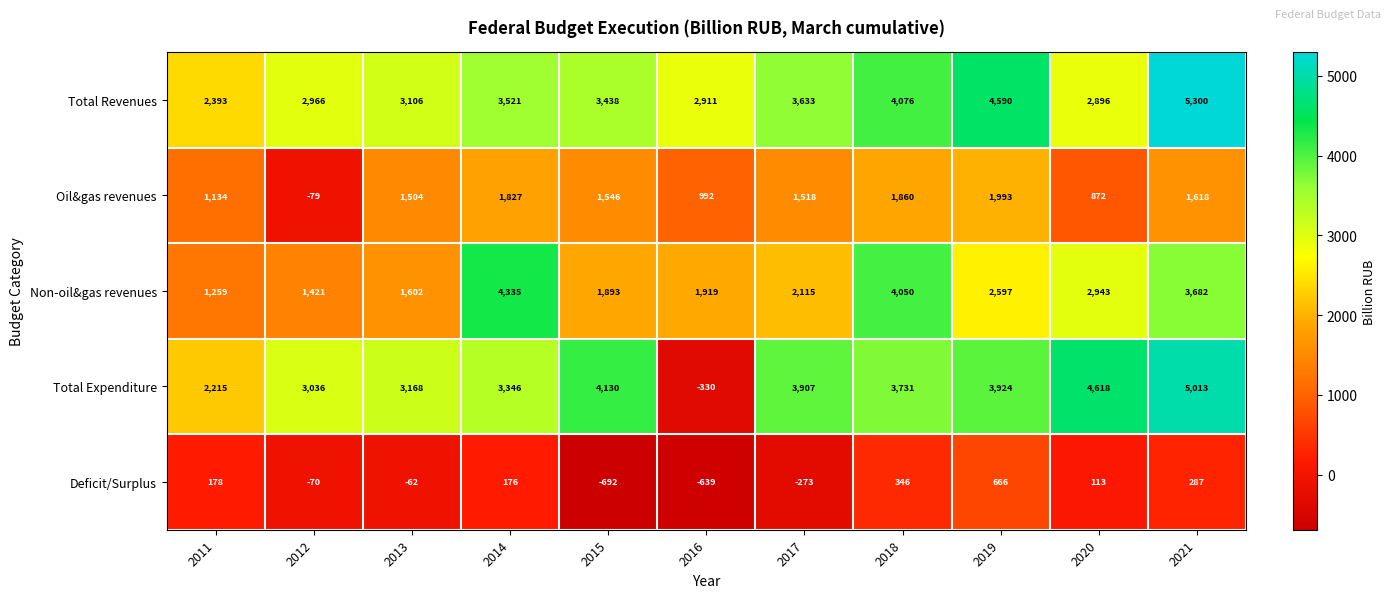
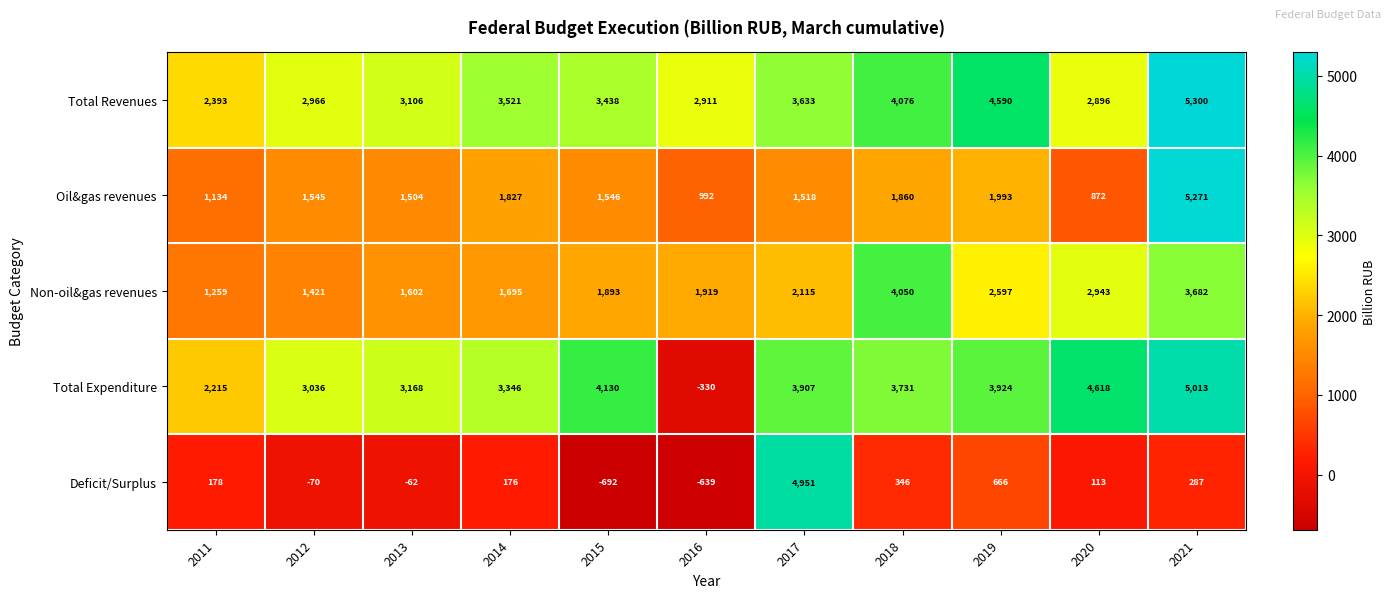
Oil&gas revenues, 2012: -79 -> 1,545
Oil&gas revenues, 2021: 1,618 -> 5,271
Non-oil&gas revenues, 2014: 4,335 -> 1,695
Deficit/Surplus, 2017: -273 -> 4,951
